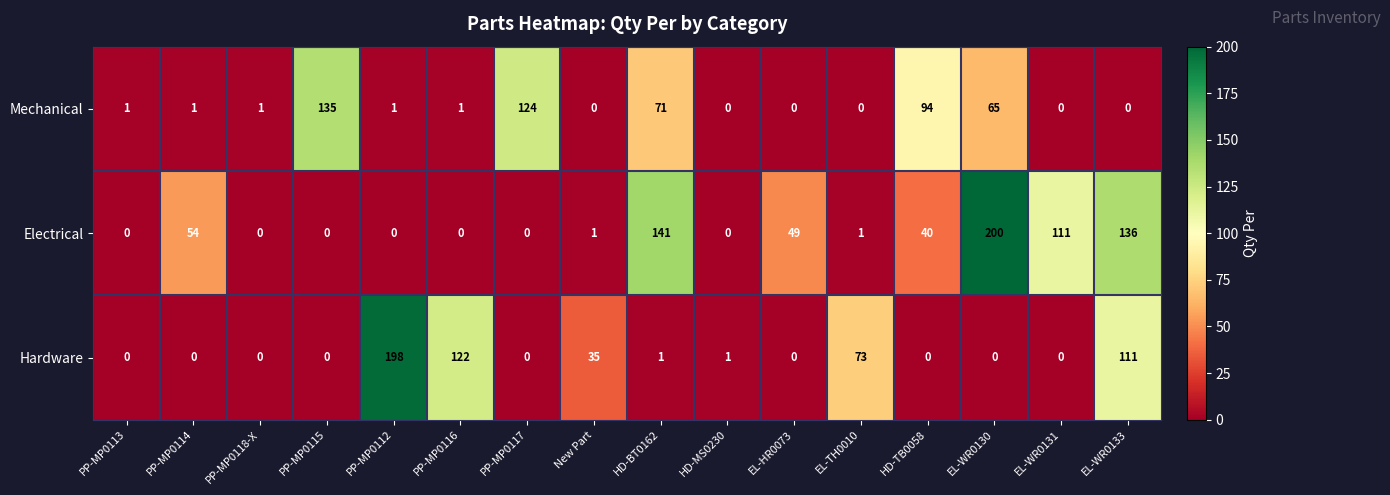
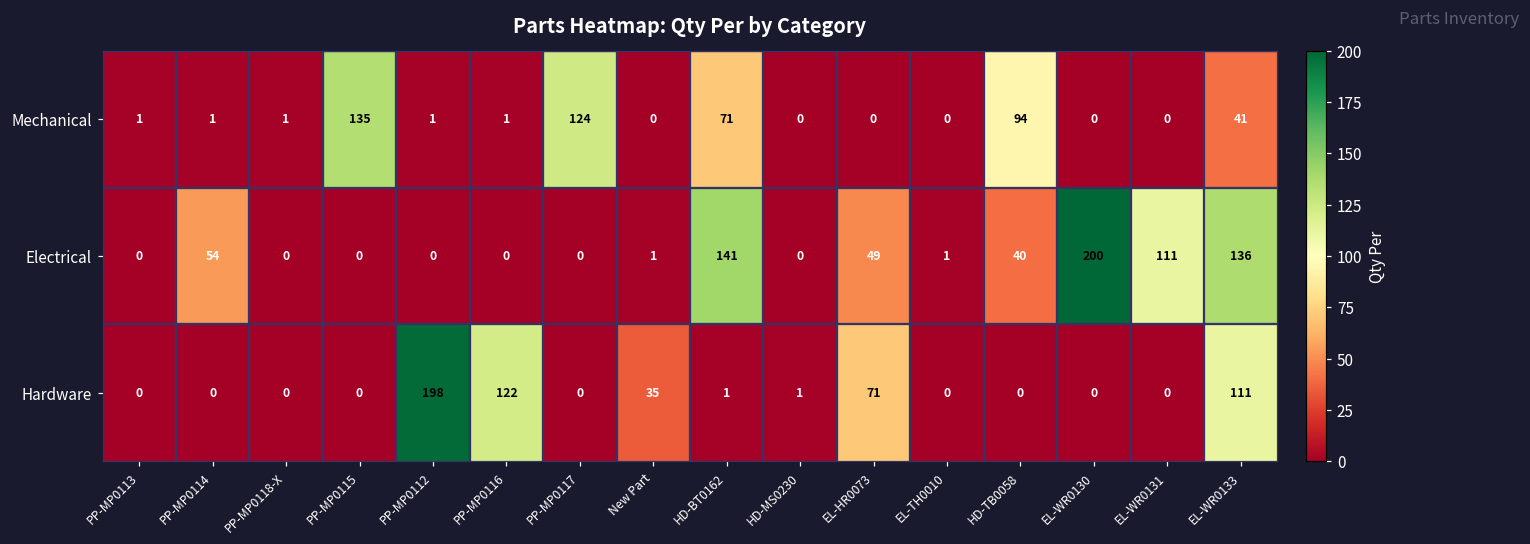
Mechanical, EL-WR0130: 65 -> 0
Mechanical, EL-WR0133: 0 -> 41
Hardware, EL-HR0073: 0 -> 71
Hardware, EL-TH0010: 73 -> 0
